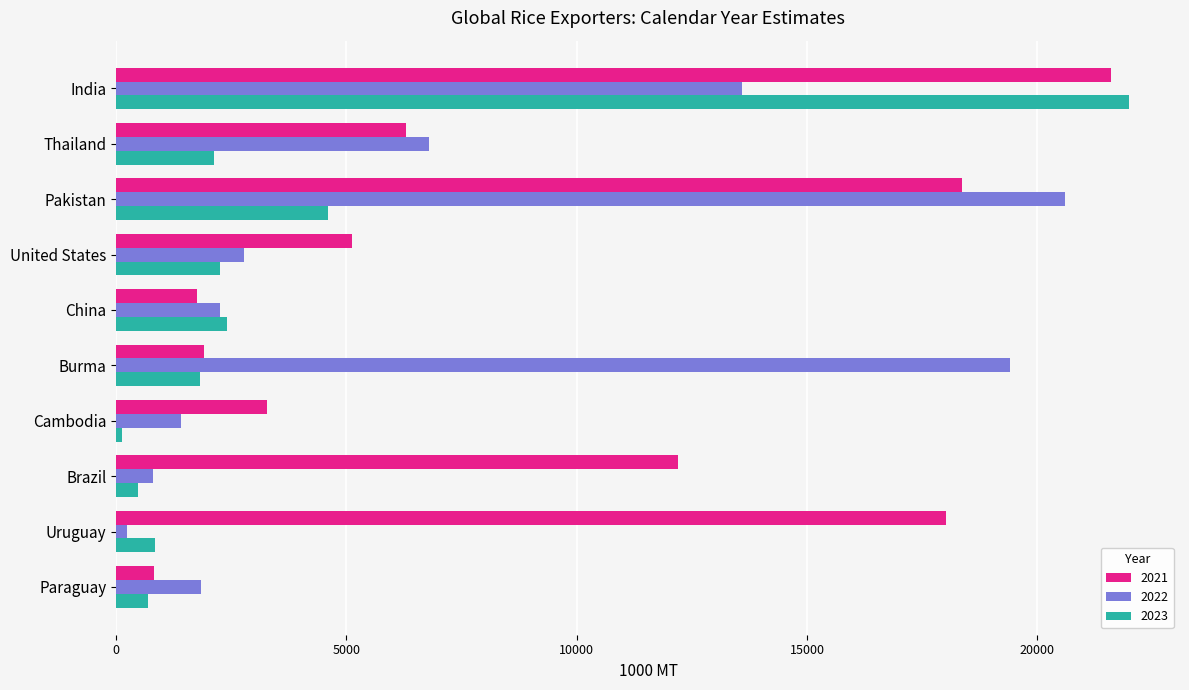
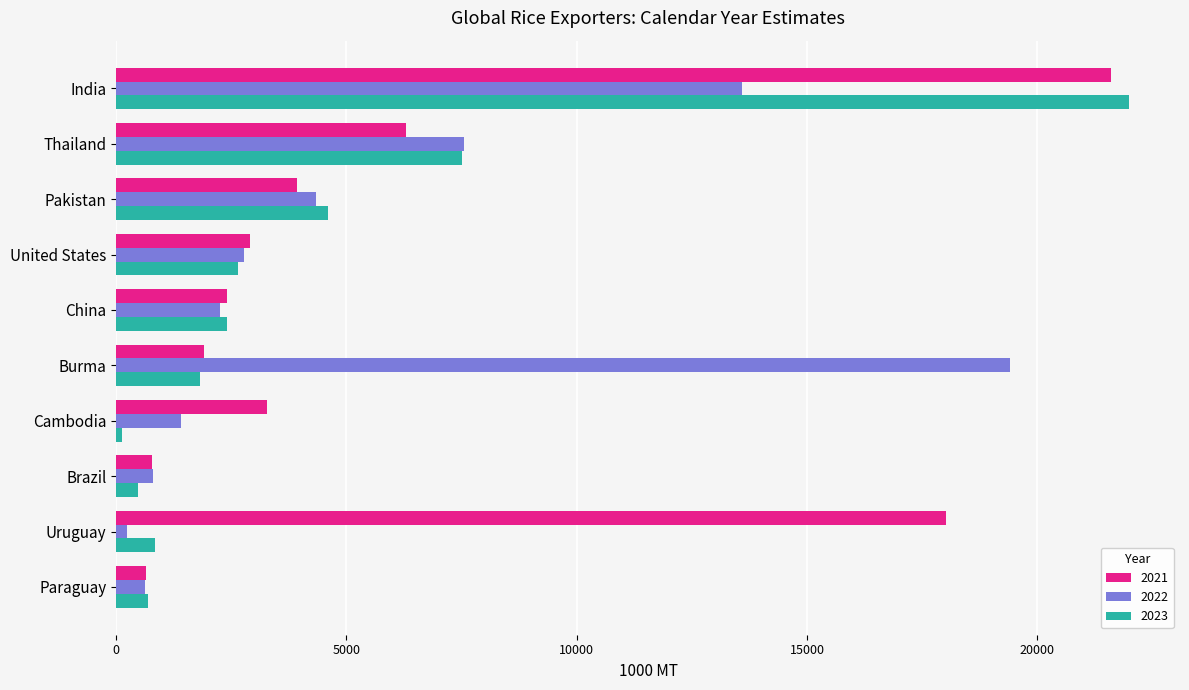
2022, Thailand: 6800 -> 7500
2023, Thailand: 2100 -> 7500
2021, Pakistan: 18400 -> 3900
2022, Pakistan: 20600 -> 4400
2021, United States: 5100 -> 2900
2023, United States: 2300 -> 2700
2021, China: 1800 -> 2400
2021, Brazil: 12200 -> 800
2021, Paraguay: 800 -> 600
2022, Paraguay: 1800 -> 600
